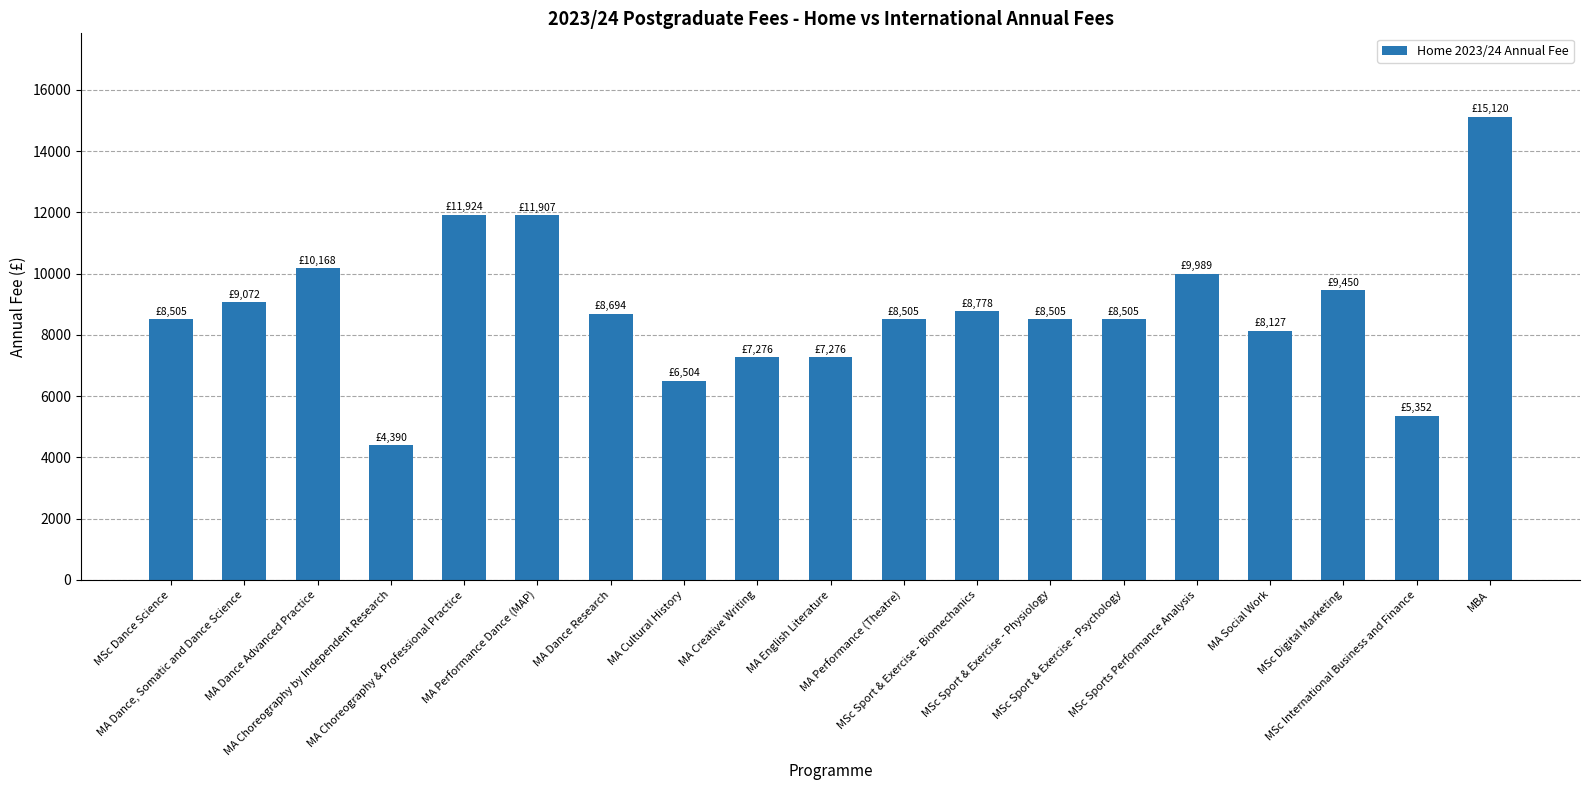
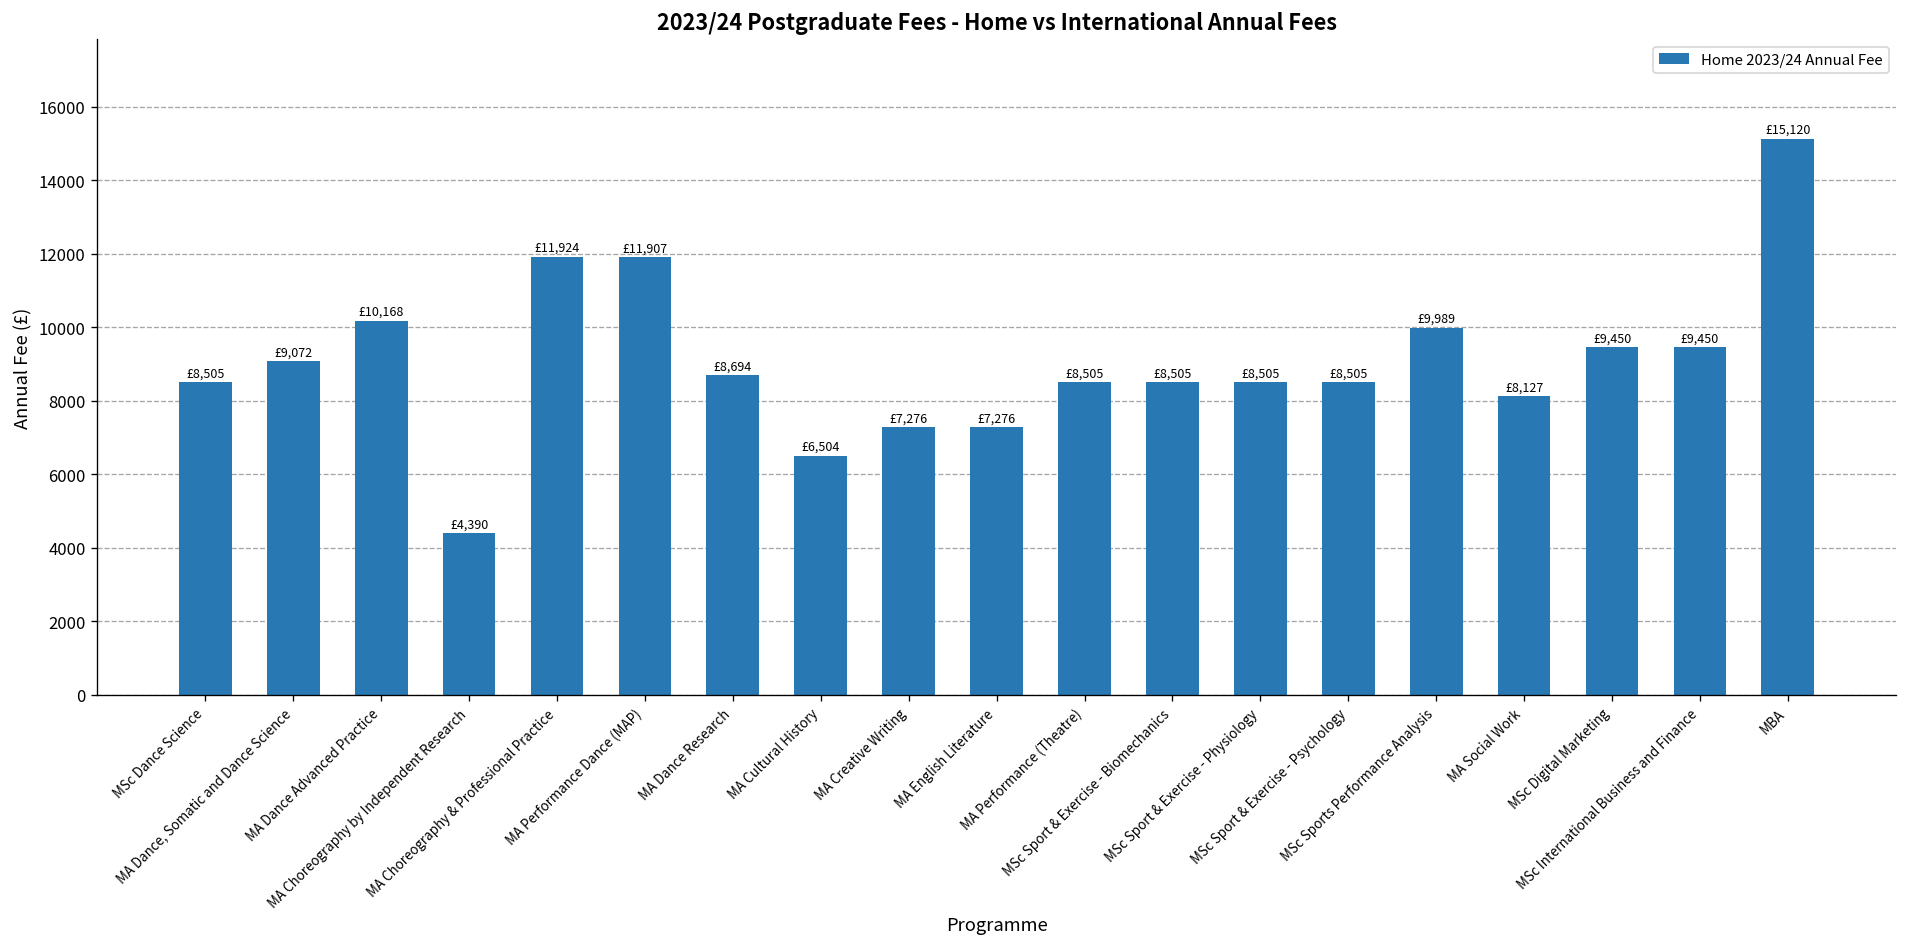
MSc Sport & Exercise - Biomechanics: £8,778 -> £8,505
MSc International Business and Finance: £5,352 -> £9,450
